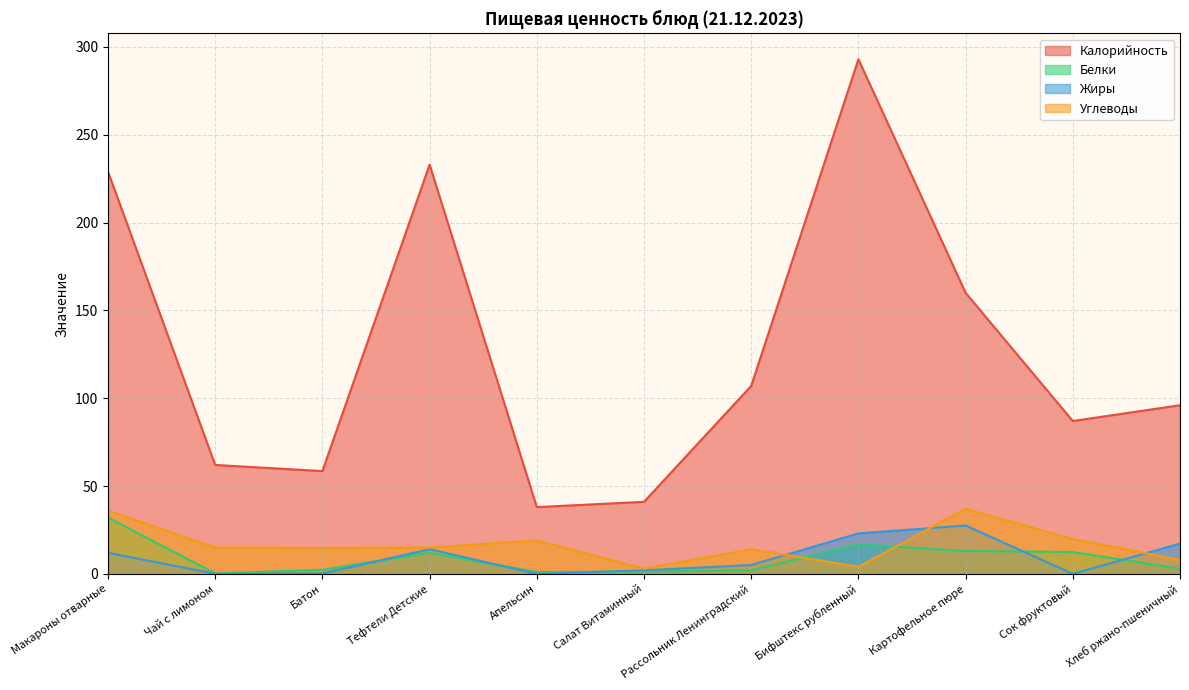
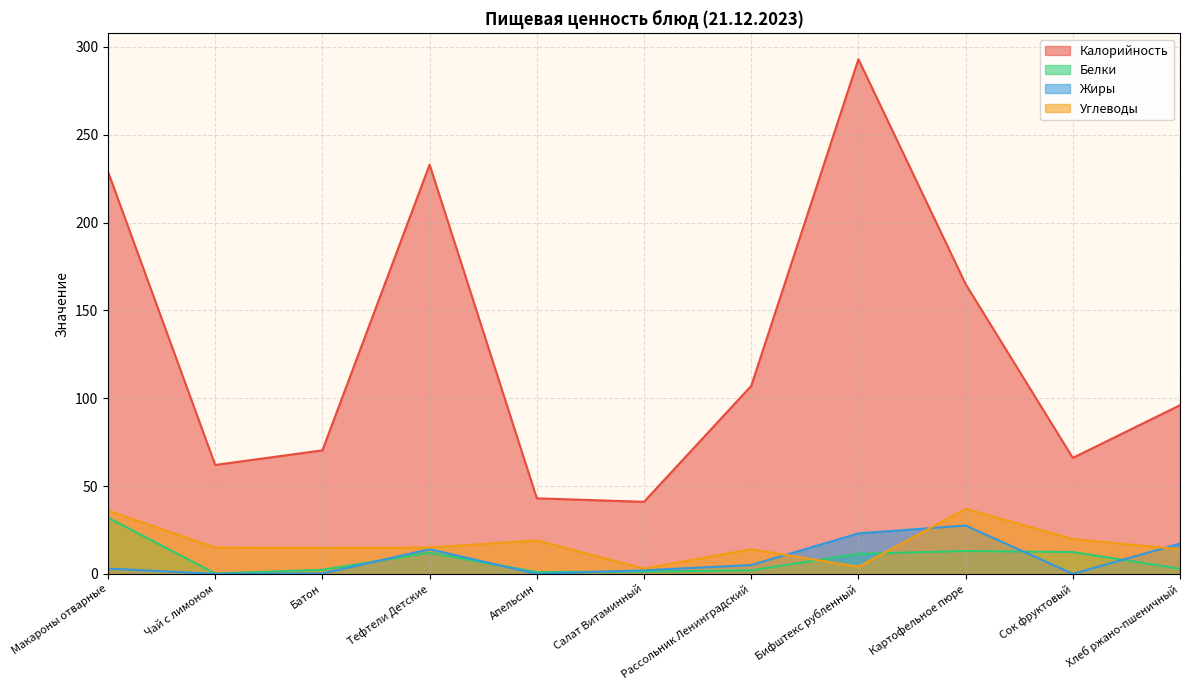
Жиры, Макароны отварные: 12 -> 3
Калорийность, Батон: 59 -> 70
Калорийность, Апельсин: 38 -> 43
Белки, Бифштекс рубленный: 17 -> 11
Калорийность, Картофельное пюре: 160 -> 165
Калорийность, Сок фруктовый: 87 -> 66
Углеводы, Хлеб ржано-пшеничный: 8 -> 14
